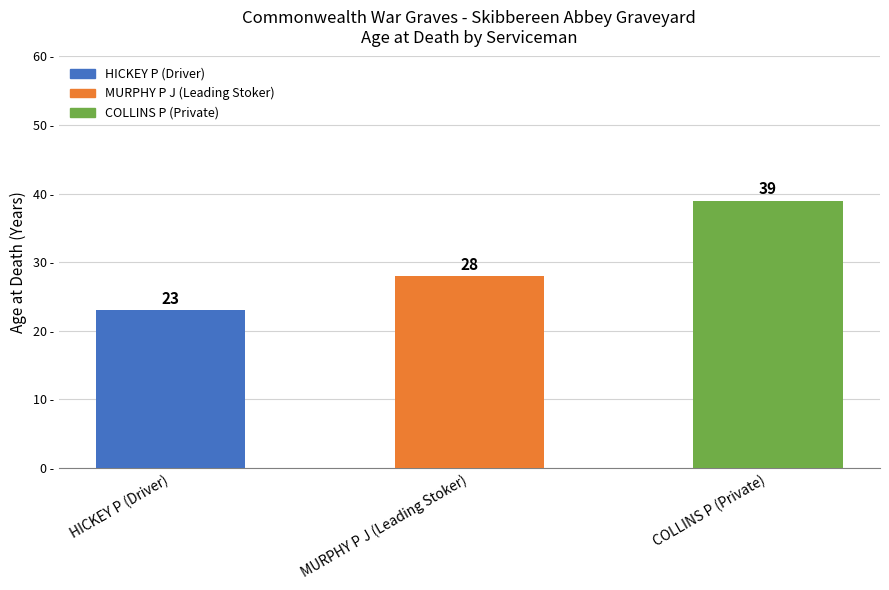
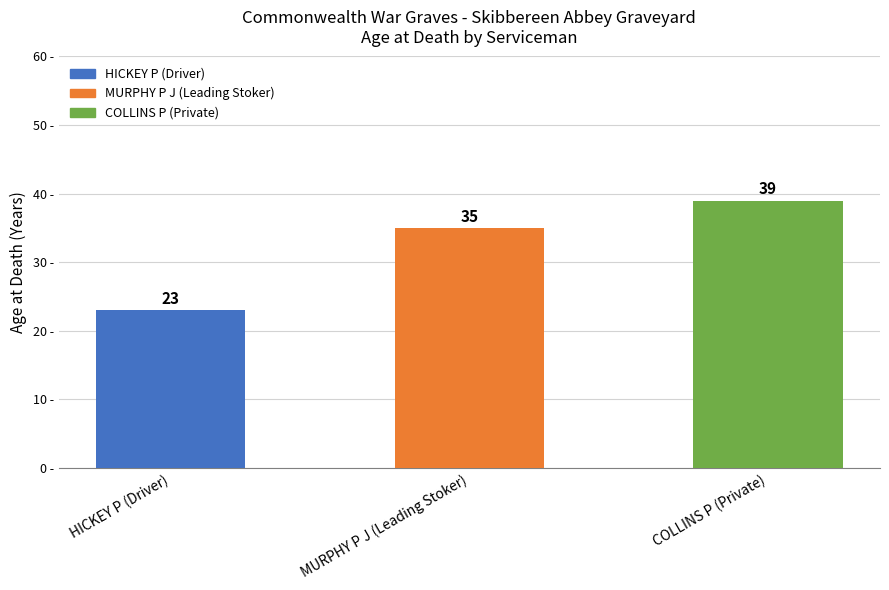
MURPHY P J (Leading Stoker): 28 -> 35
